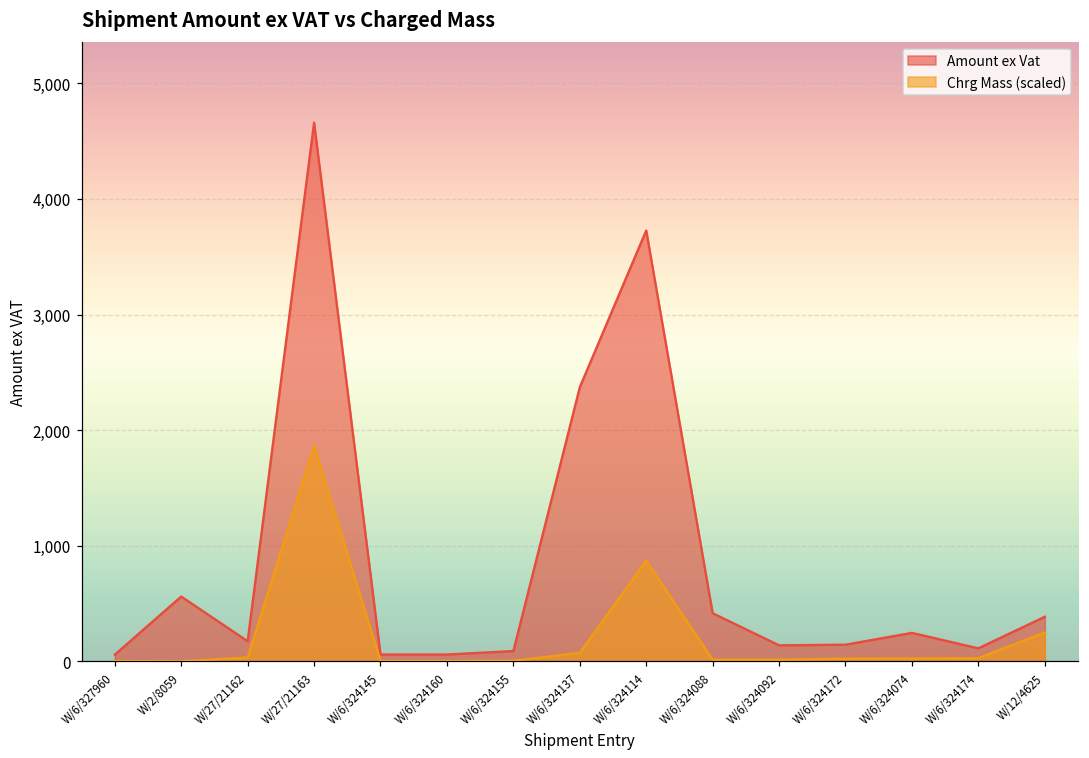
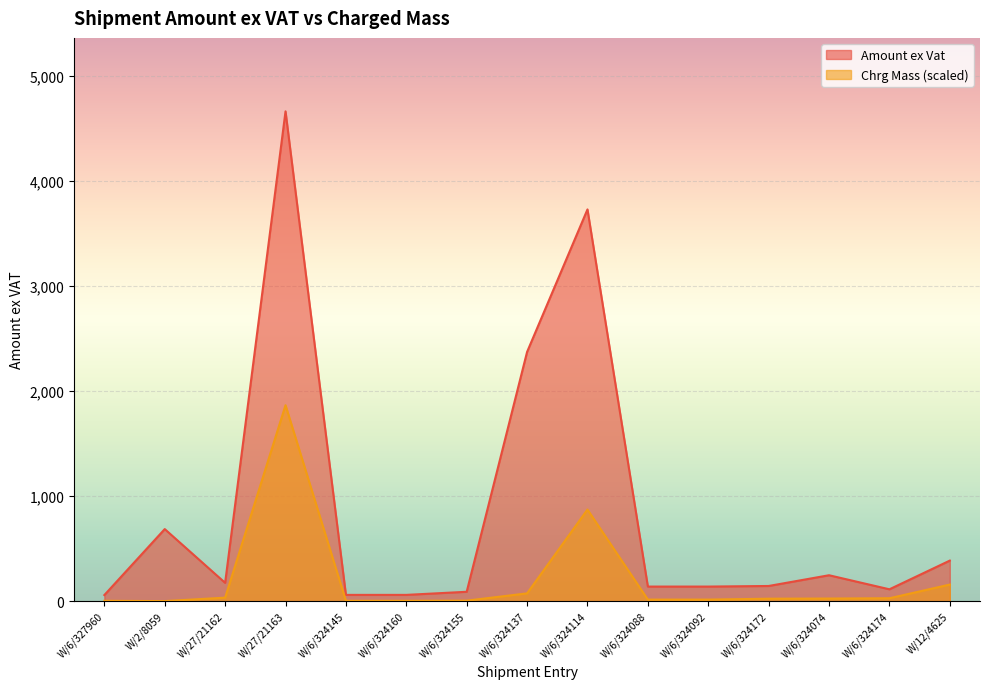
Amount ex Vat, W/2/8059: 560 -> 690
Amount ex Vat, W/6/324088: 420 -> 140
Chrg Mass (scaled), W/12/4625: 250 -> 160
